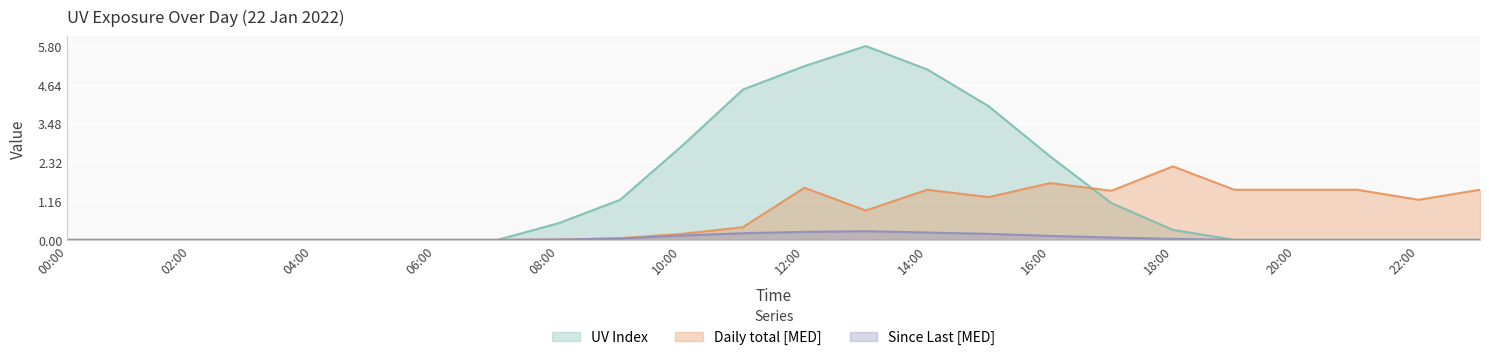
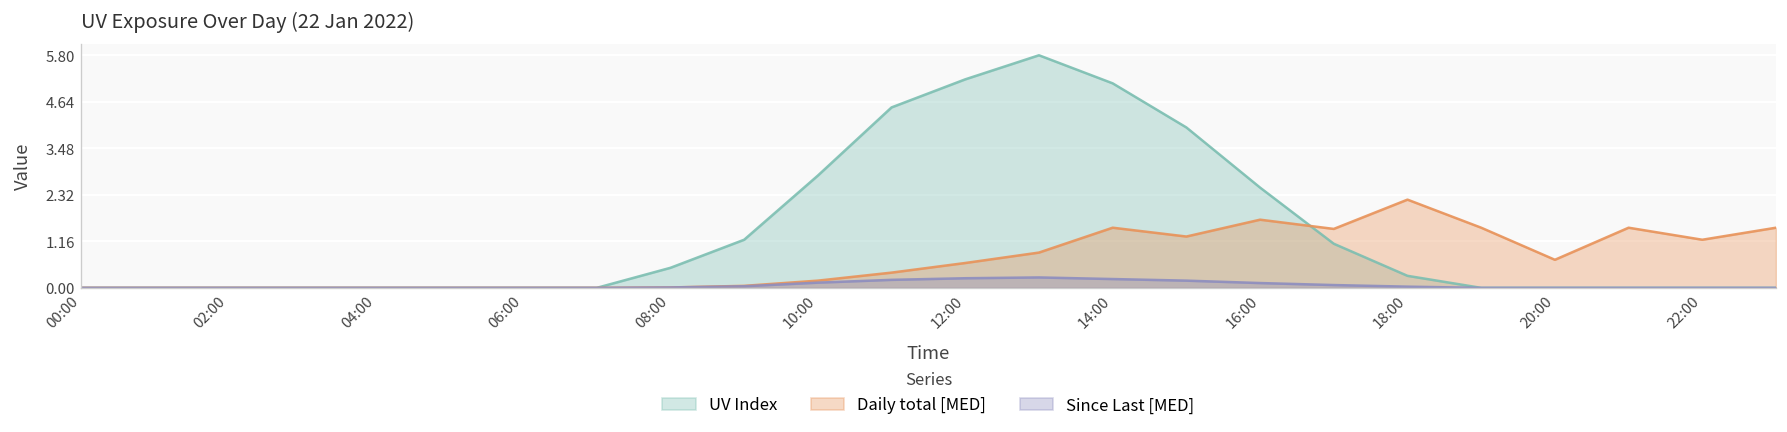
Daily total [MED], 12:00: 1.6 -> 0.6
Daily total [MED], 20:00: 1.5 -> 0.7
